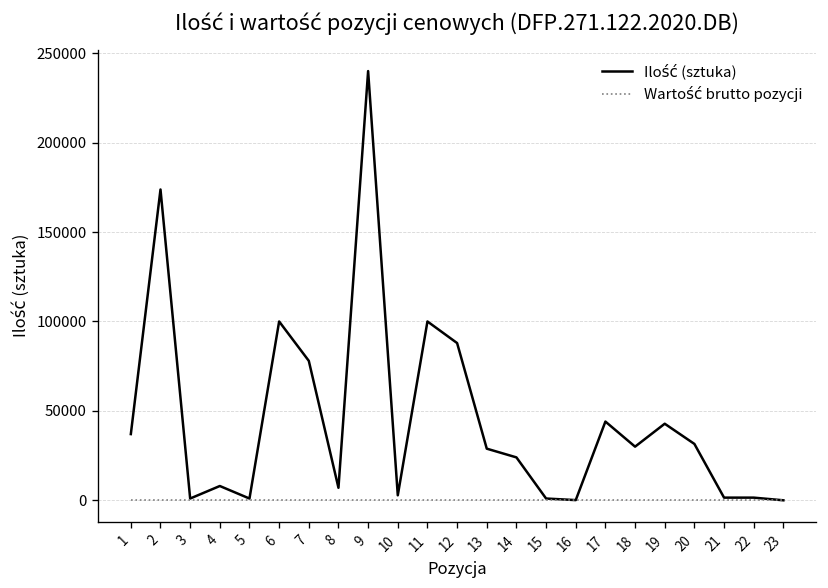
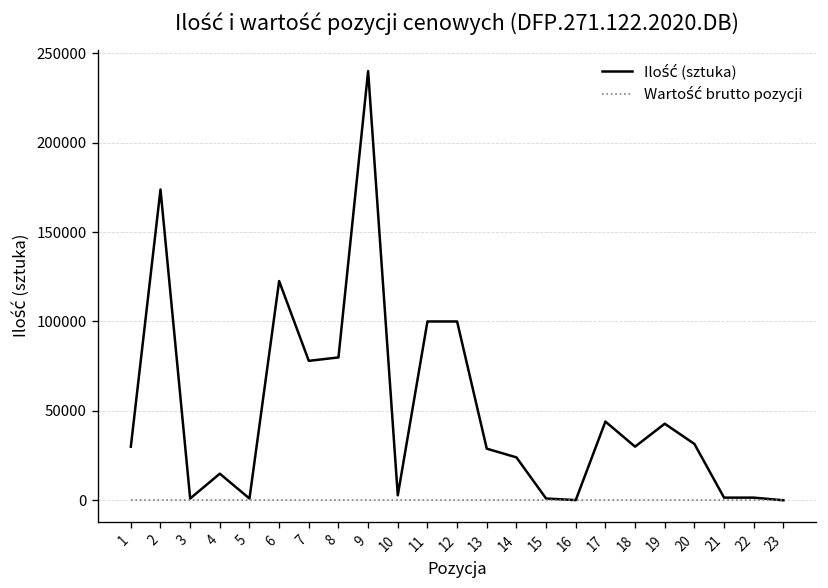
Ilość (sztuka), 1: 37000 -> 30000
Ilość (sztuka), 4: 8000 -> 15000
Ilość (sztuka), 6: 100000 -> 123000
Ilość (sztuka), 8: 7000 -> 80000
Ilość (sztuka), 12: 88000 -> 100000
